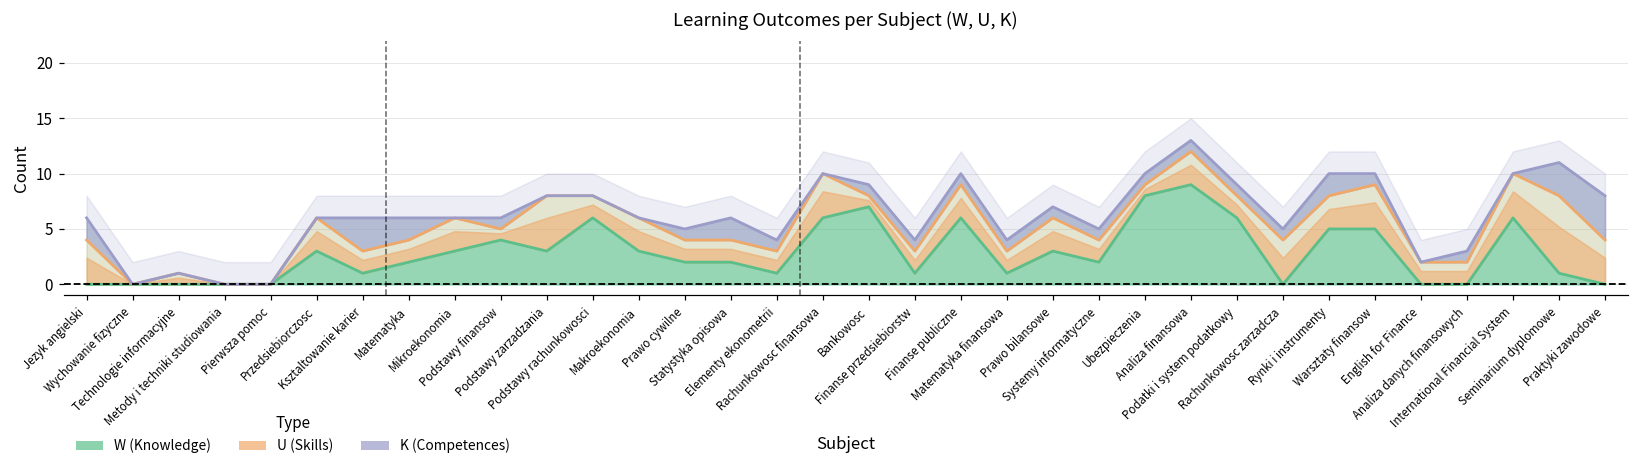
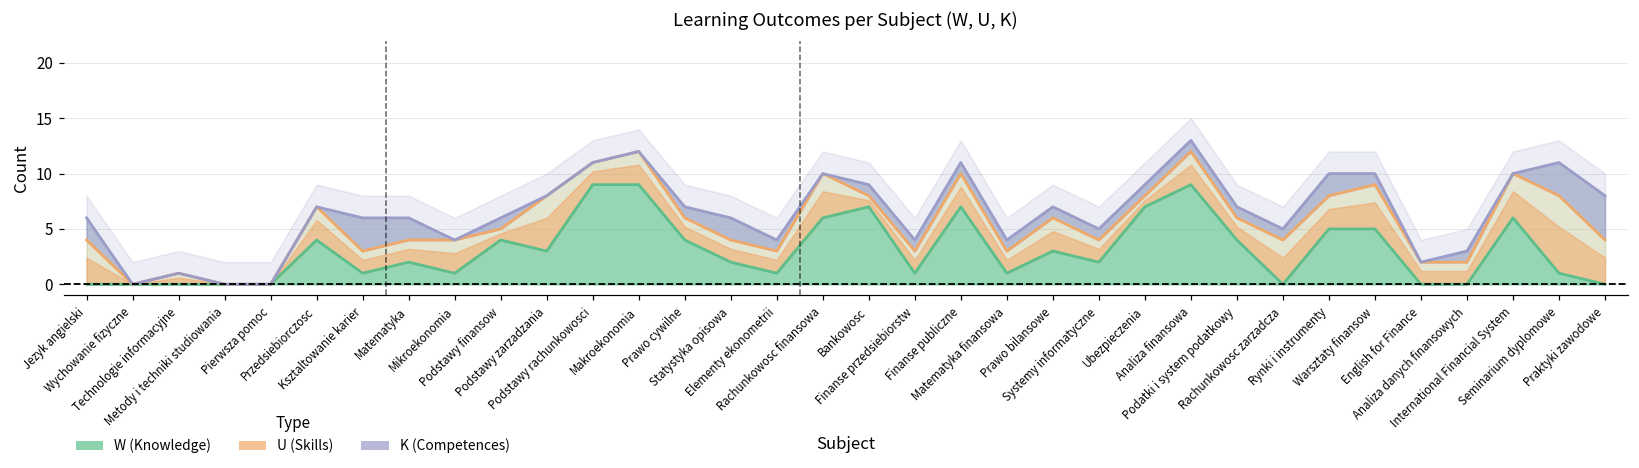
W (Knowledge), Przedsiebiorczosc: 3 -> 4
W (Knowledge), Mikroekonomia: 3 -> 1
W (Knowledge), Podstawy rachunkowosci: 6 -> 9
W (Knowledge), Makroekonomia: 3 -> 9
W (Knowledge), Prawo cywilne: 2 -> 4
W (Knowledge), Finanse publiczne: 6 -> 7
W (Knowledge), Ubezpieczenia: 8 -> 7
W (Knowledge), Podatki i system podatkowy: 6 -> 4
